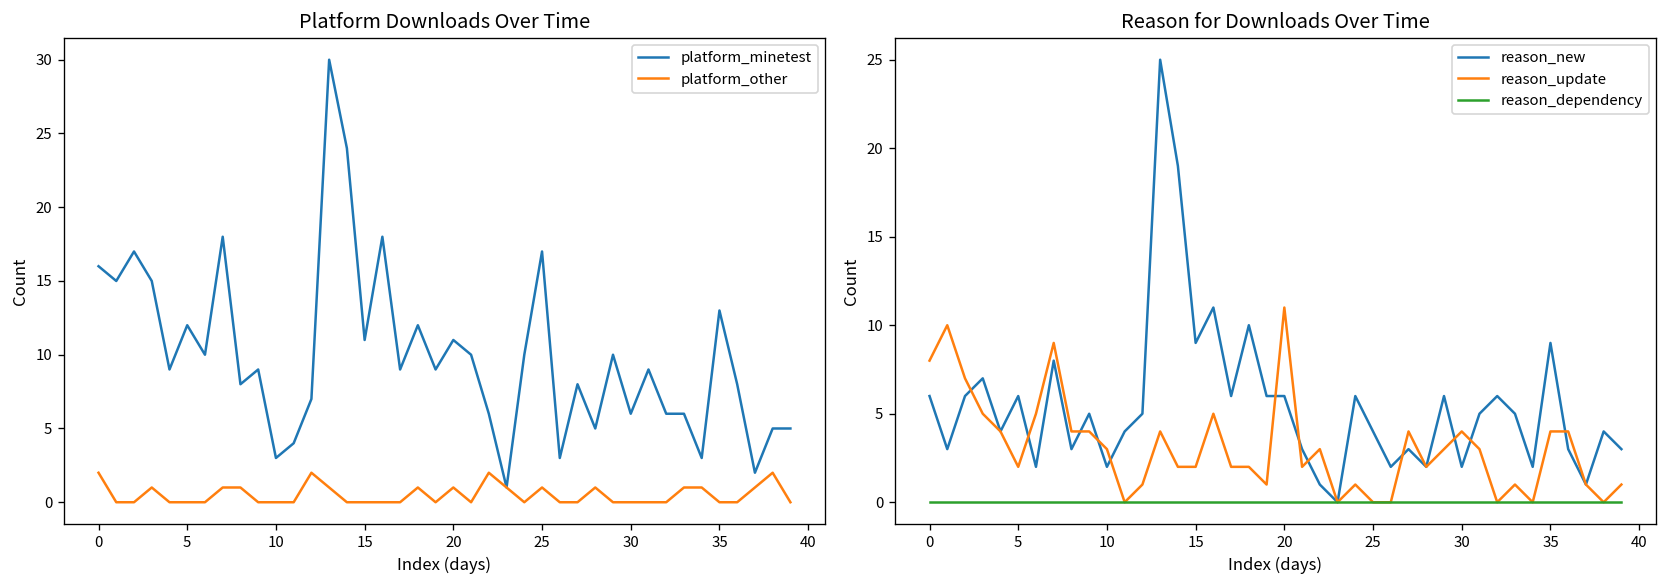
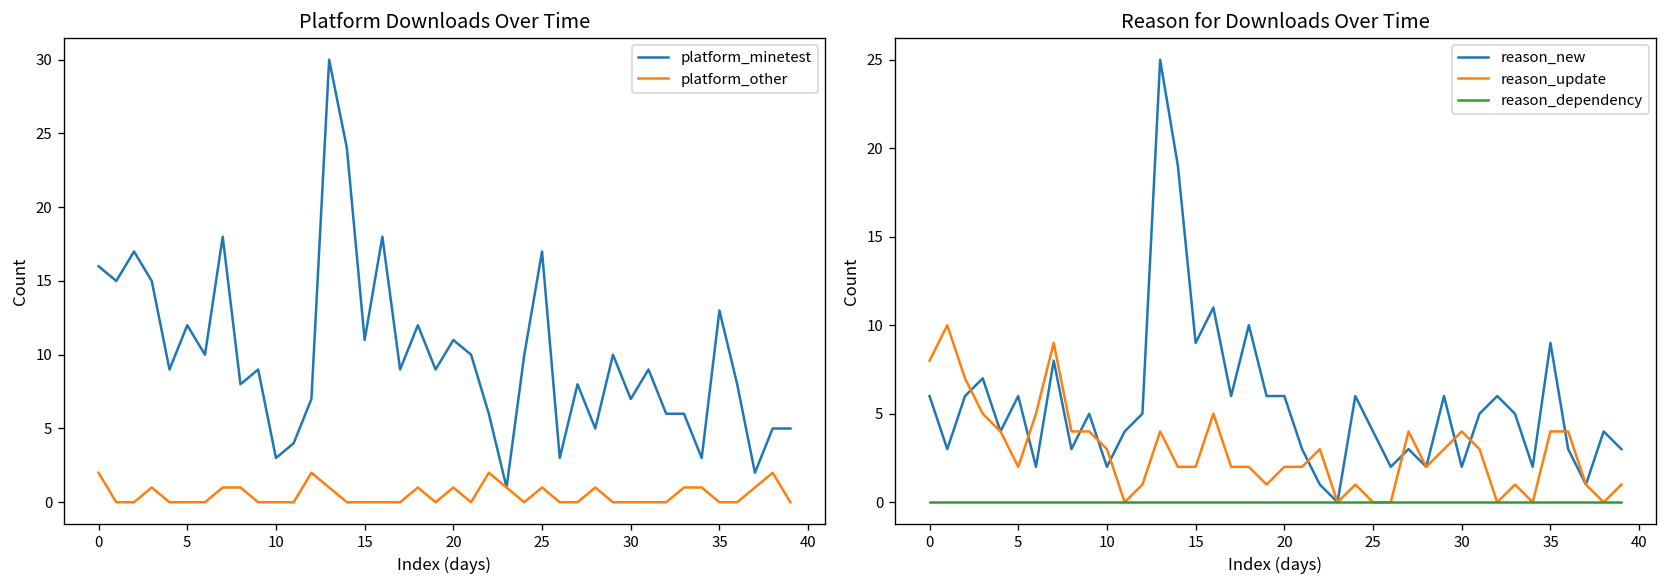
Platform Downloads Over Time, platform_minetest, 30: 6 -> 7
Reason for Downloads Over Time, reason_update, 20: 11 -> 2
